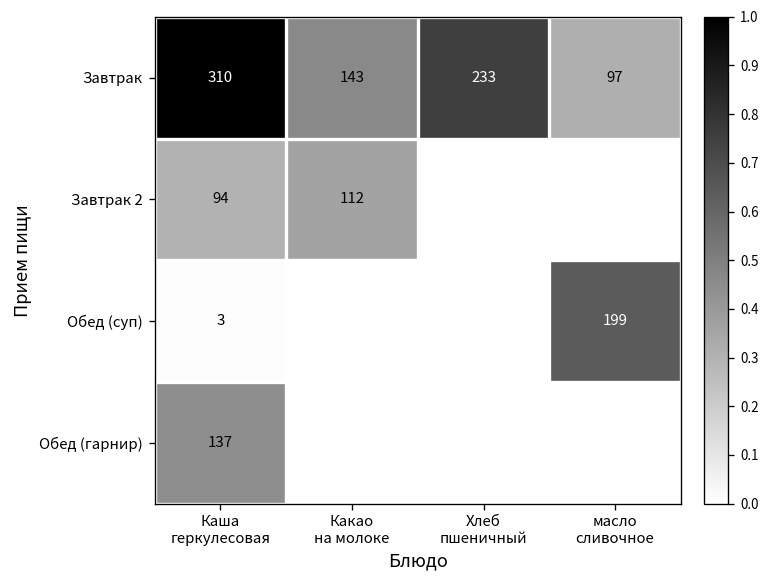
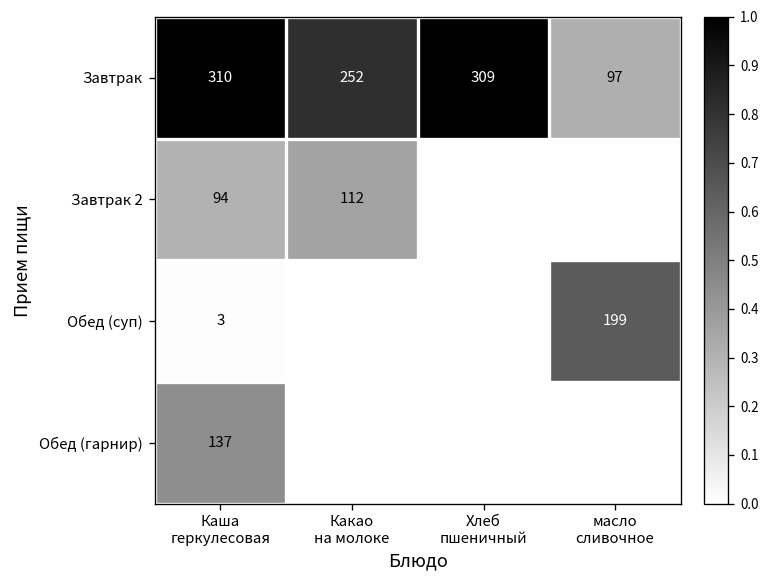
Завтрак, Какао на молоке: 143 -> 252
Завтрак, Хлеб пшеничный: 233 -> 309
